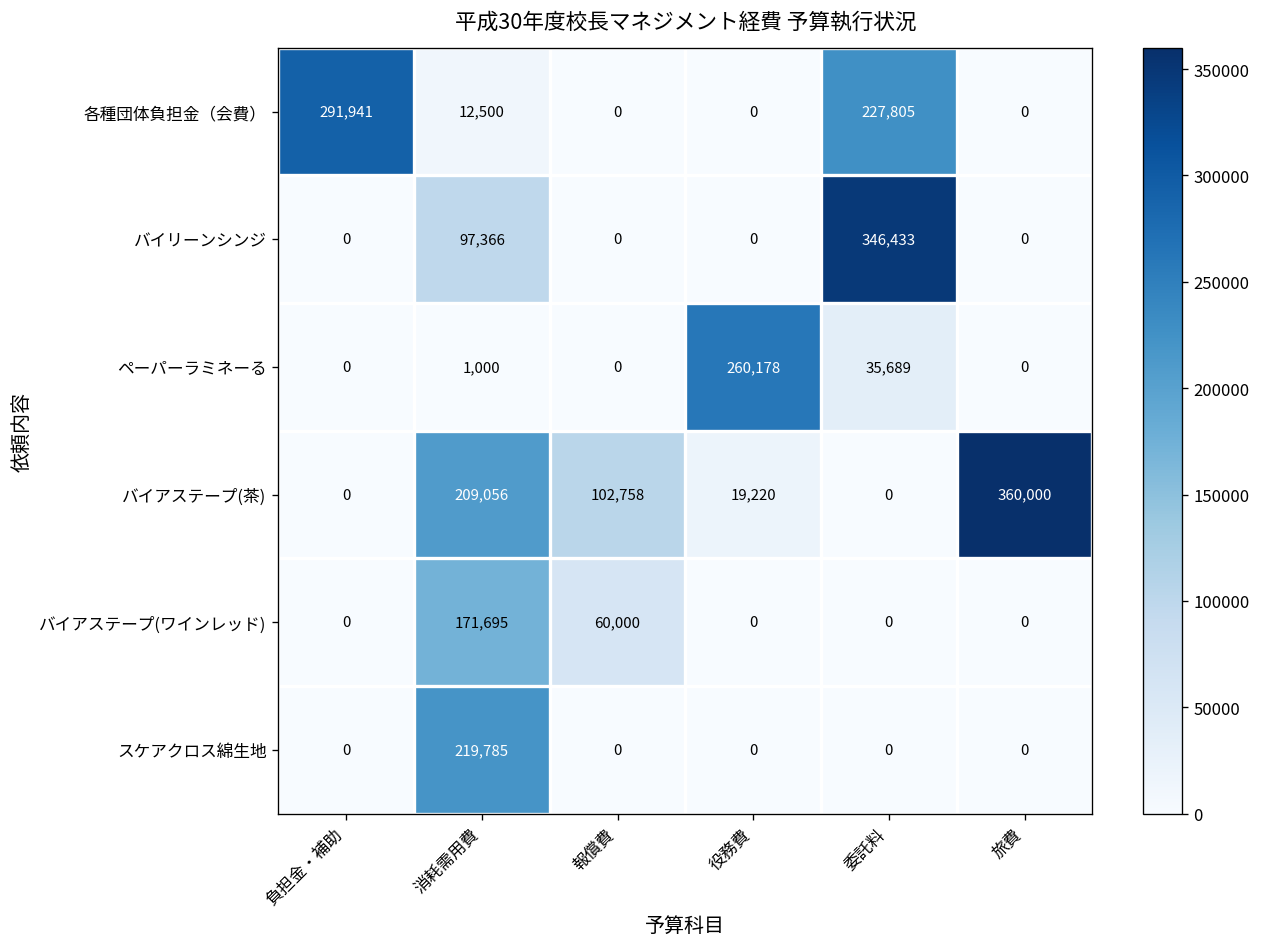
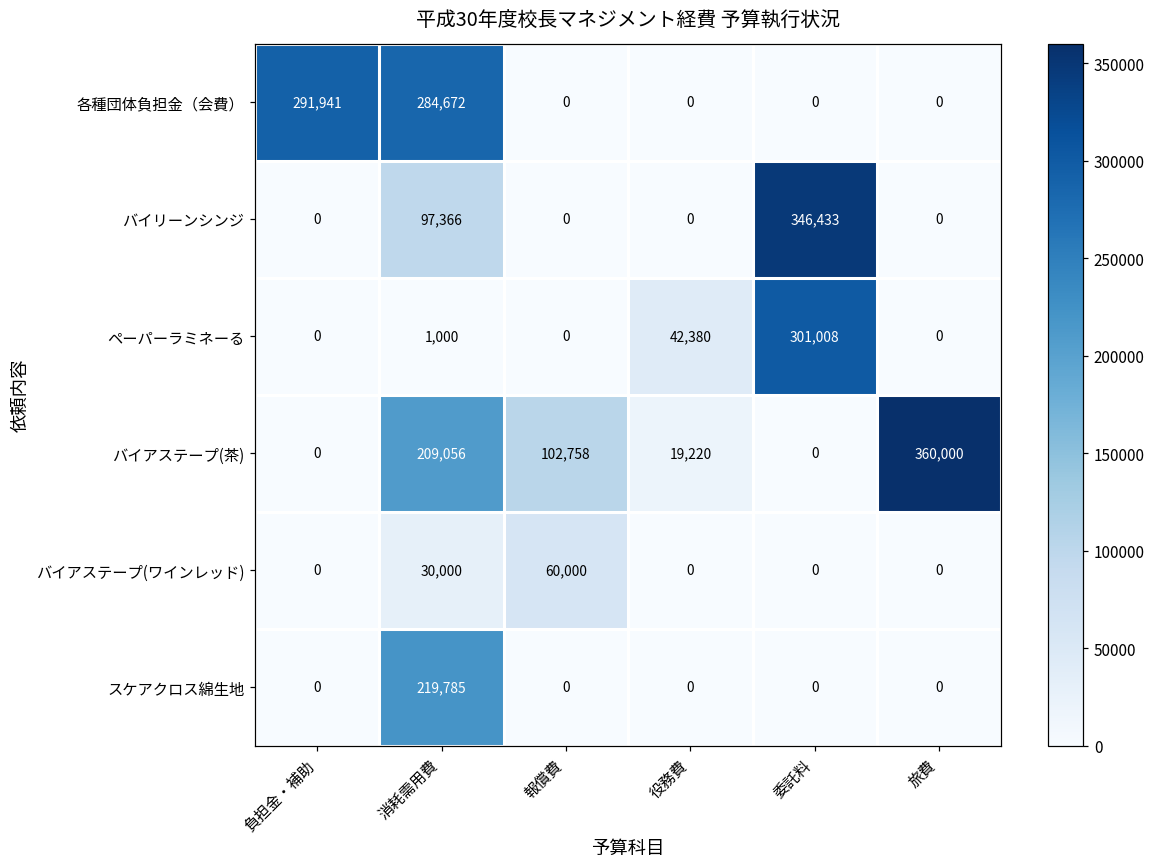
各種団体負担金（会費）, 消耗需用費: 12,500 -> 284,672
各種団体負担金（会費）, 委託料: 227,805 -> 0
ペーパーラミネーる, 役務費: 260,178 -> 42,380
ペーパーラミネーる, 委託料: 35,689 -> 301,008
バイアステープ(ワインレッド), 消耗需用費: 171,695 -> 30,000
